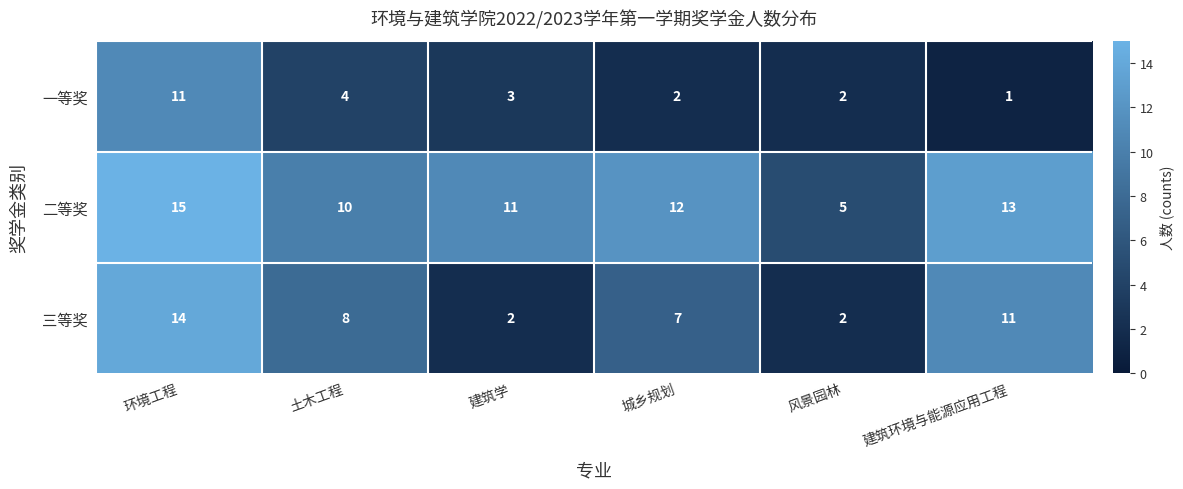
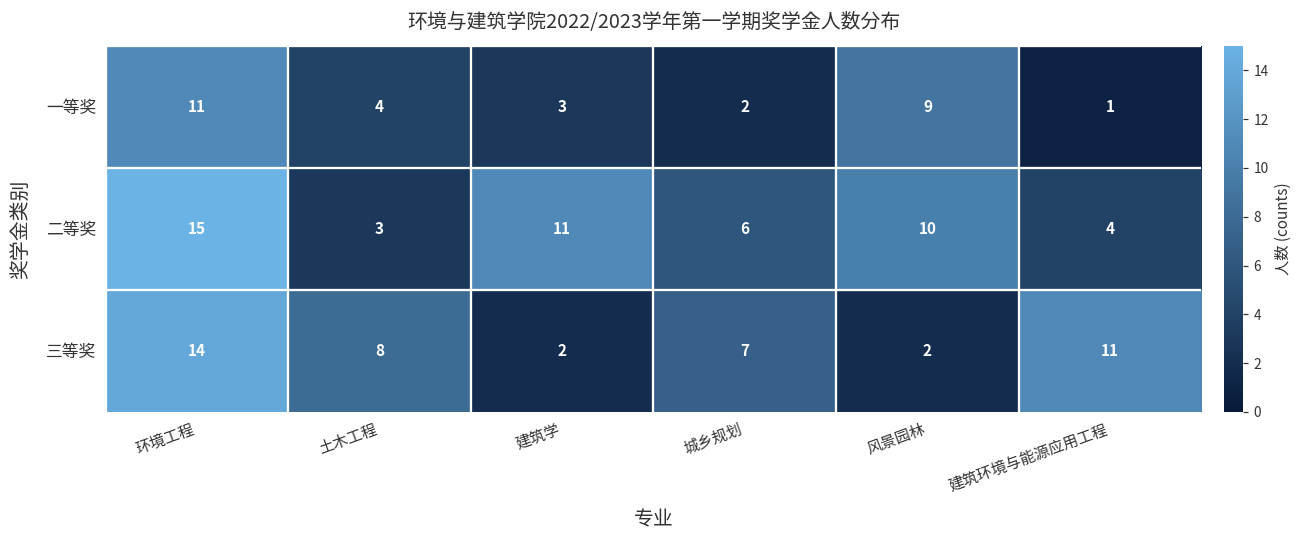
一等奖, 风景园林: 2 -> 9
二等奖, 土木工程: 10 -> 3
二等奖, 城乡规划: 12 -> 6
二等奖, 风景园林: 5 -> 10
二等奖, 建筑环境与能源应用工程: 13 -> 4
